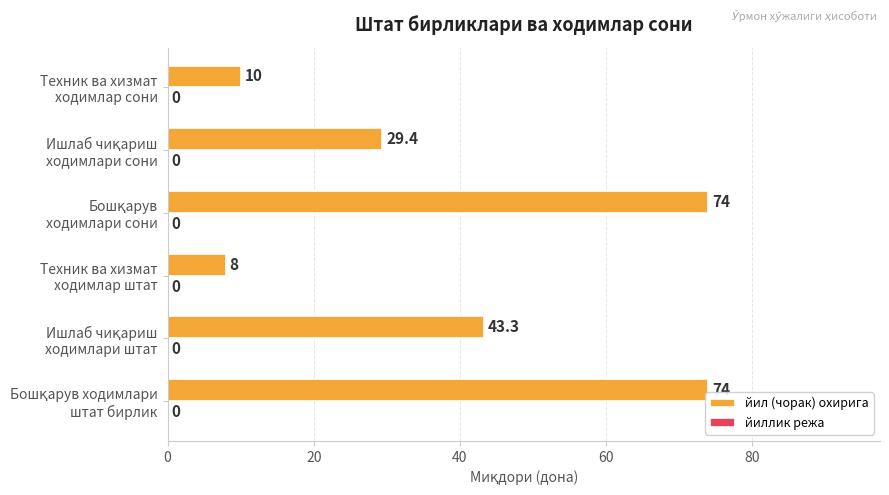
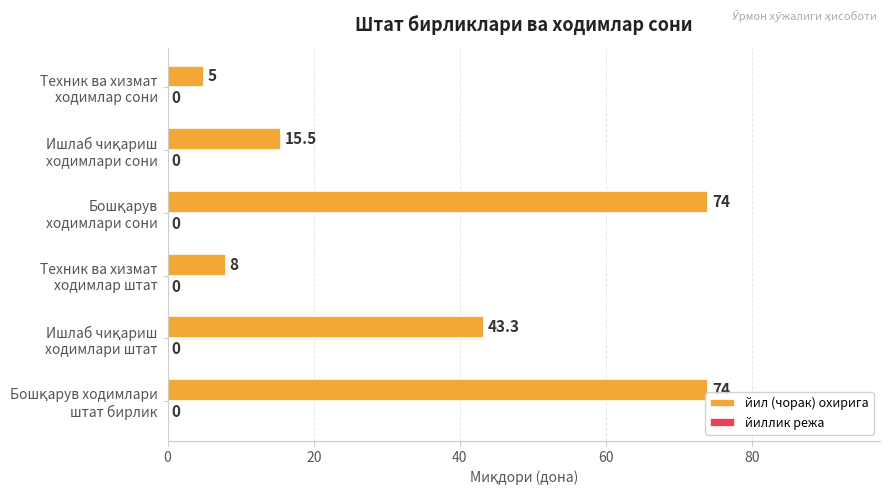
йил (чорак) охирига, Техник ва хизмат ходимлар сони: 10 -> 5
йил (чорак) охирига, Ишлаб чиқариш ходимлари сони: 29.4 -> 15.5
